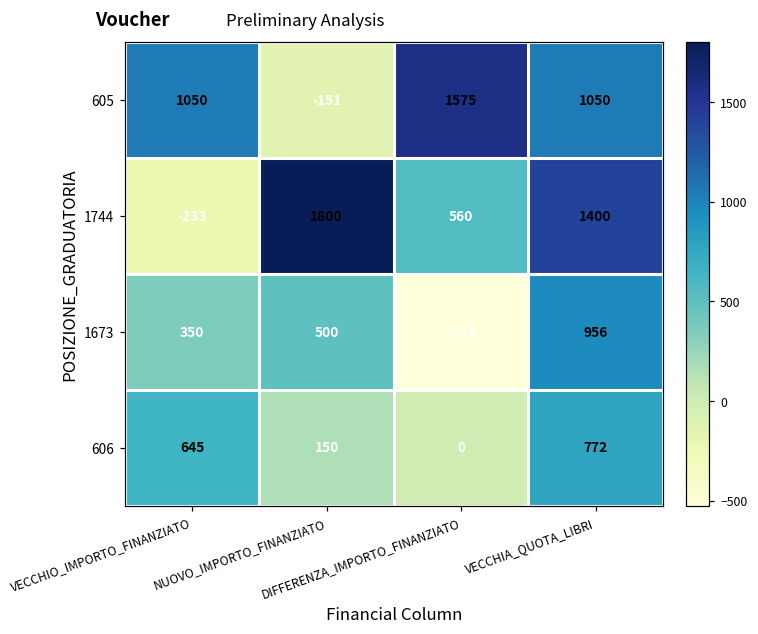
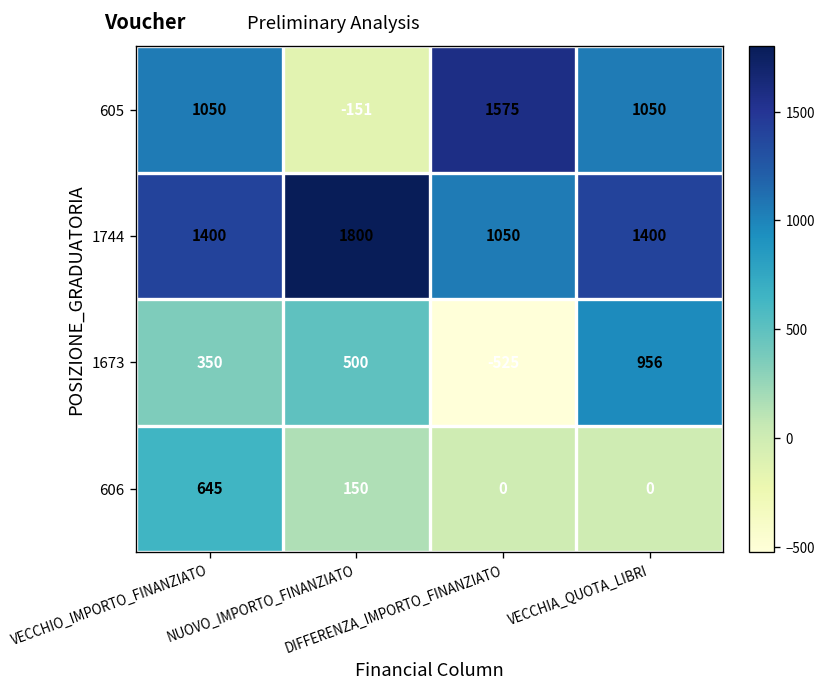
1744, VECCHIO_IMPORTO_FINANZIATO: -233 -> 1400
1744, DIFFERENZA_IMPORTO_FINANZIATO: 560 -> 1050
606, VECCHIA_QUOTA_LIBRI: 772 -> 0
